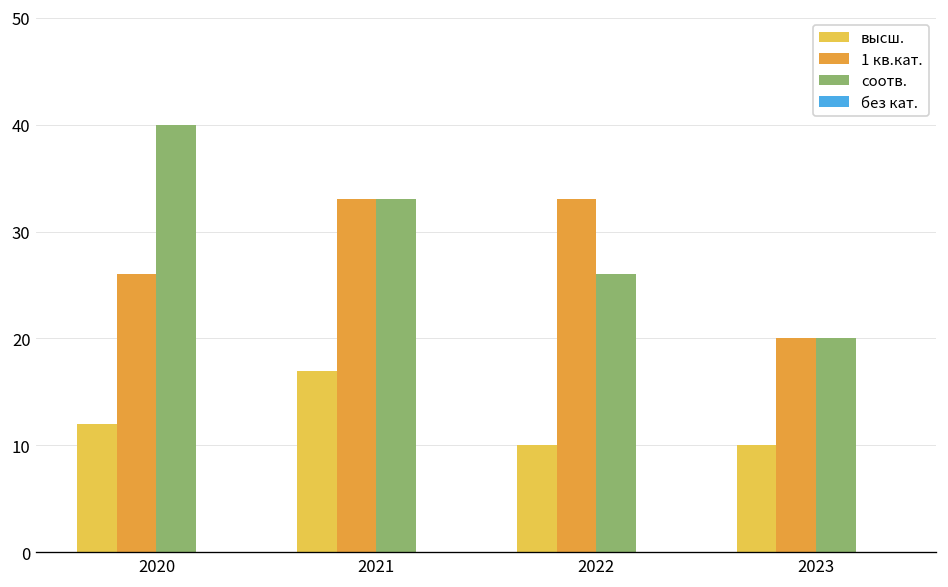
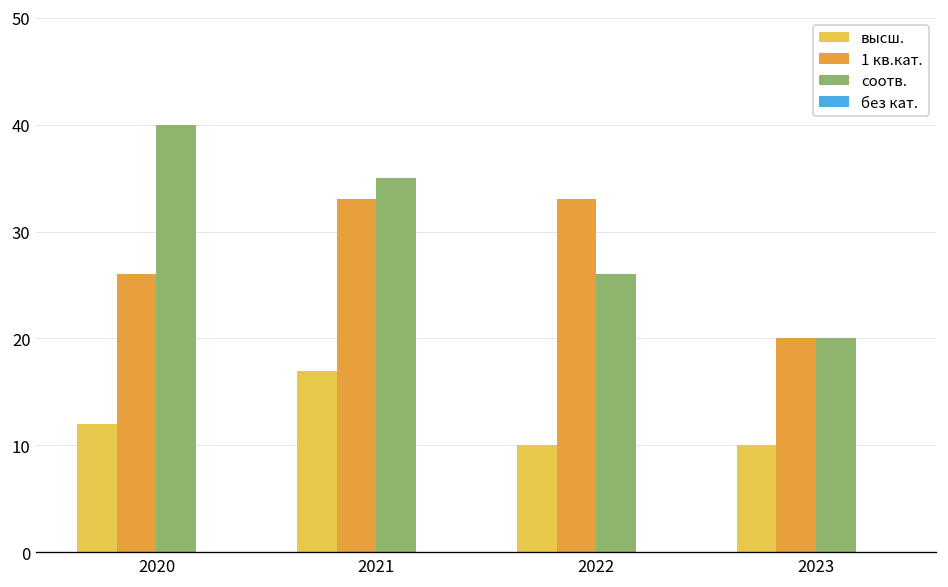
соотв., 2021: 33 -> 35
